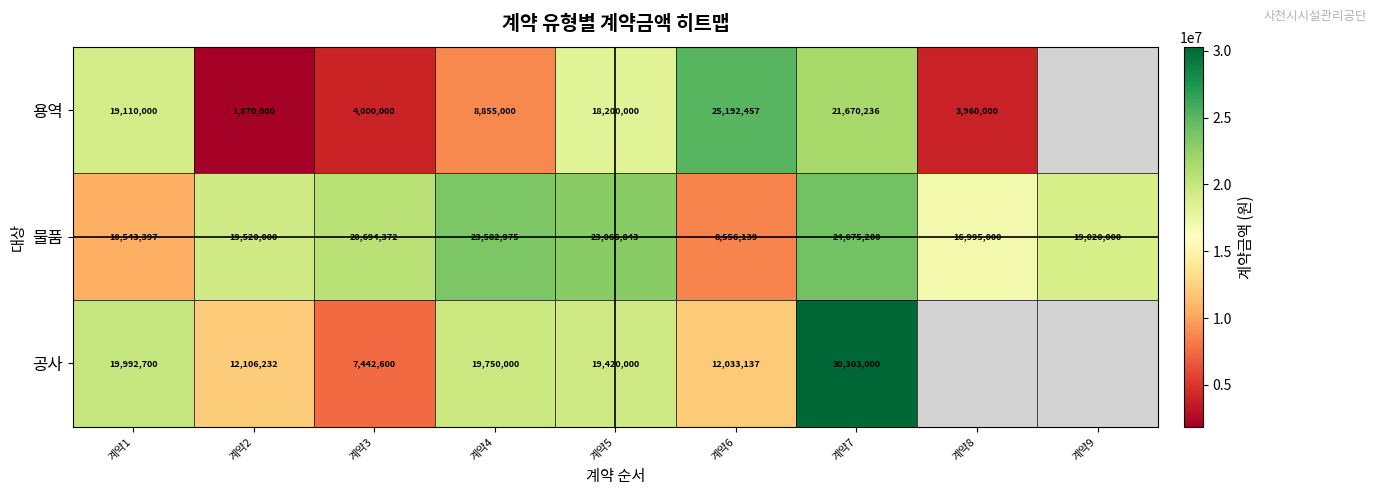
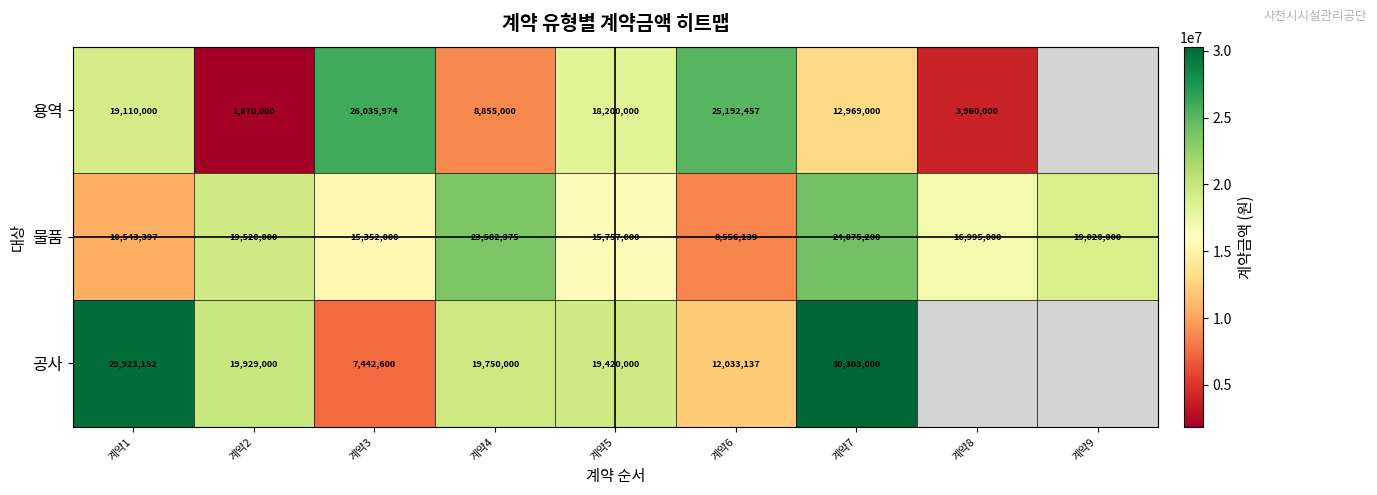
용역, 계약3: 4,000,000 -> 26,035,974
용역, 계약7: 21,670,236 -> 12,969,000
물품, 계약3: 20,694,372 -> 15,352,000
물품, 계약5: 23,066,843 -> 15,757,000
공사, 계약1: 19,992,700 -> 29,923,152
공사, 계약2: 12,106,232 -> 19,929,000
